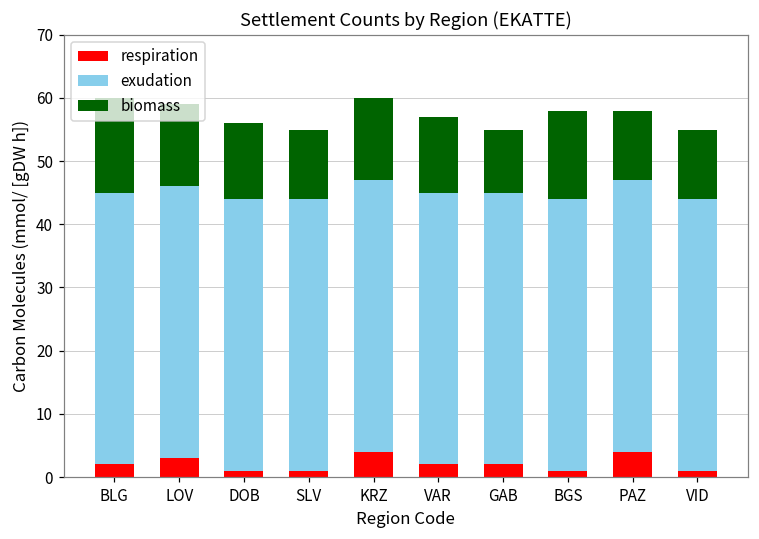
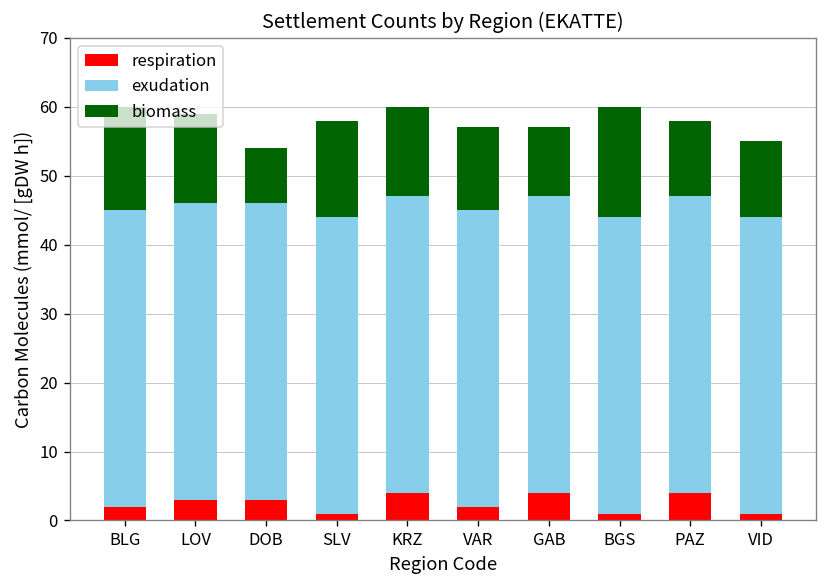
respiration, DOB: 1 -> 3
biomass, DOB: 12 -> 8
biomass, SLV: 11 -> 14
respiration, GAB: 2 -> 4
biomass, BGS: 14 -> 16
